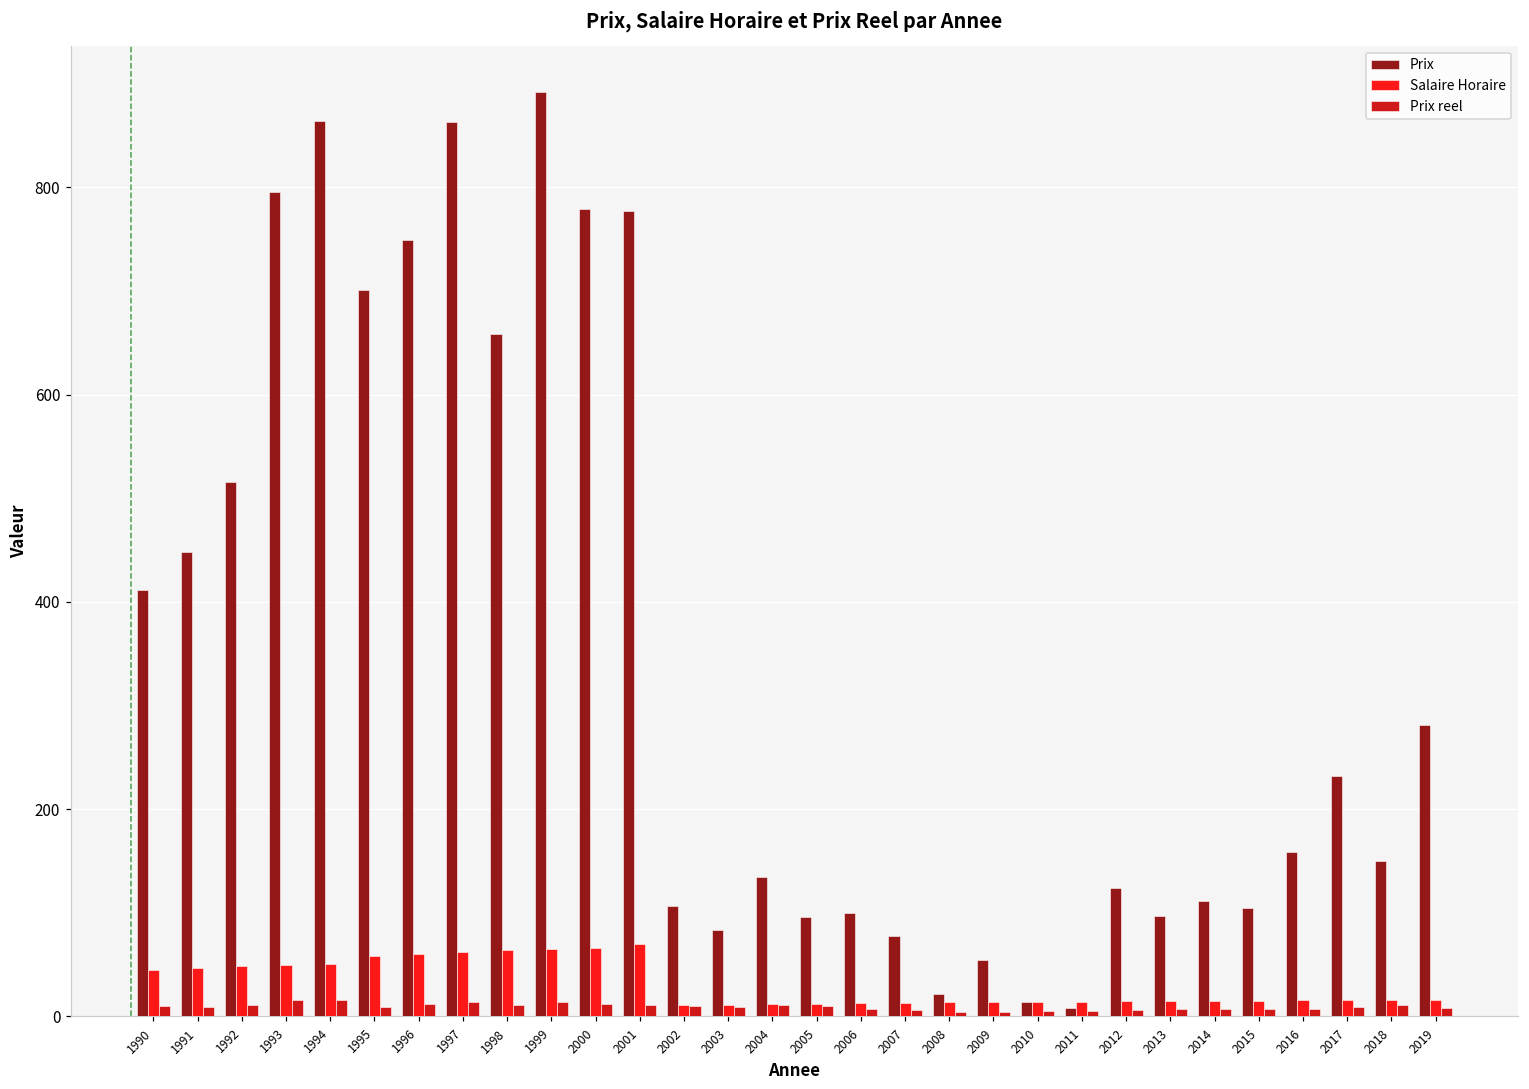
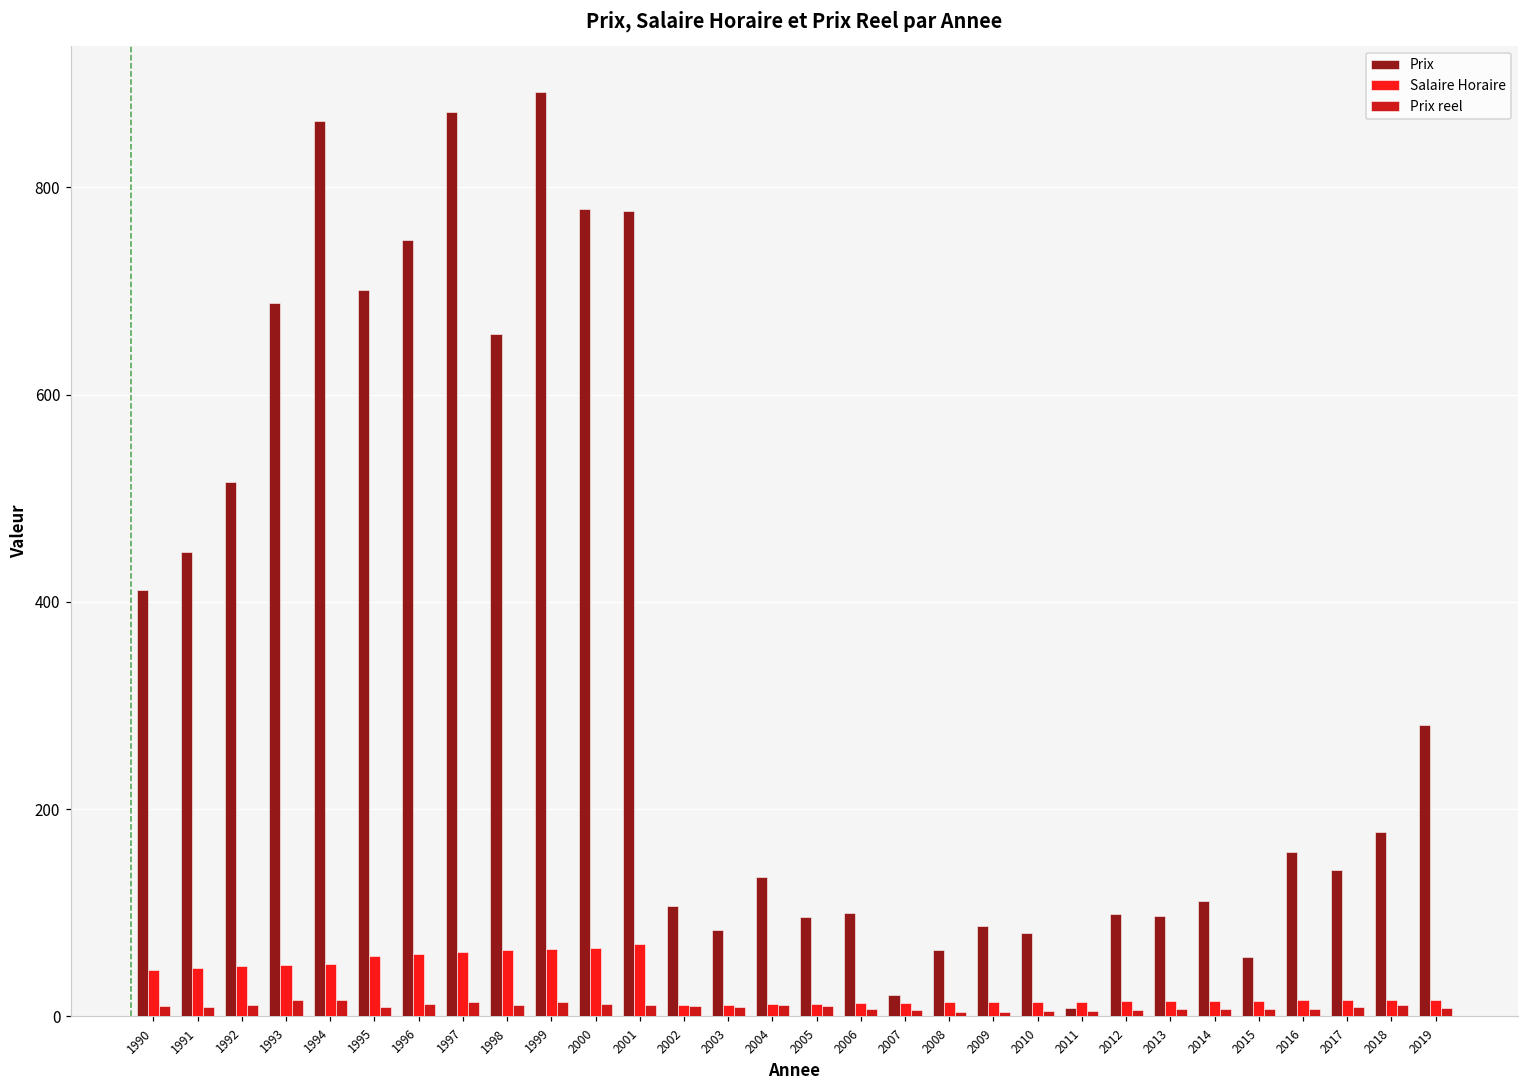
Prix, 1993: 800 -> 690
Prix, 1997: 860 -> 870
Prix, 2007: 80 -> 20
Prix, 2008: 20 -> 60
Prix, 2009: 50 -> 90
Prix, 2010: 10 -> 80
Prix, 2012: 120 -> 100
Prix, 2015: 110 -> 60
Prix, 2017: 230 -> 140
Prix, 2018: 150 -> 180
